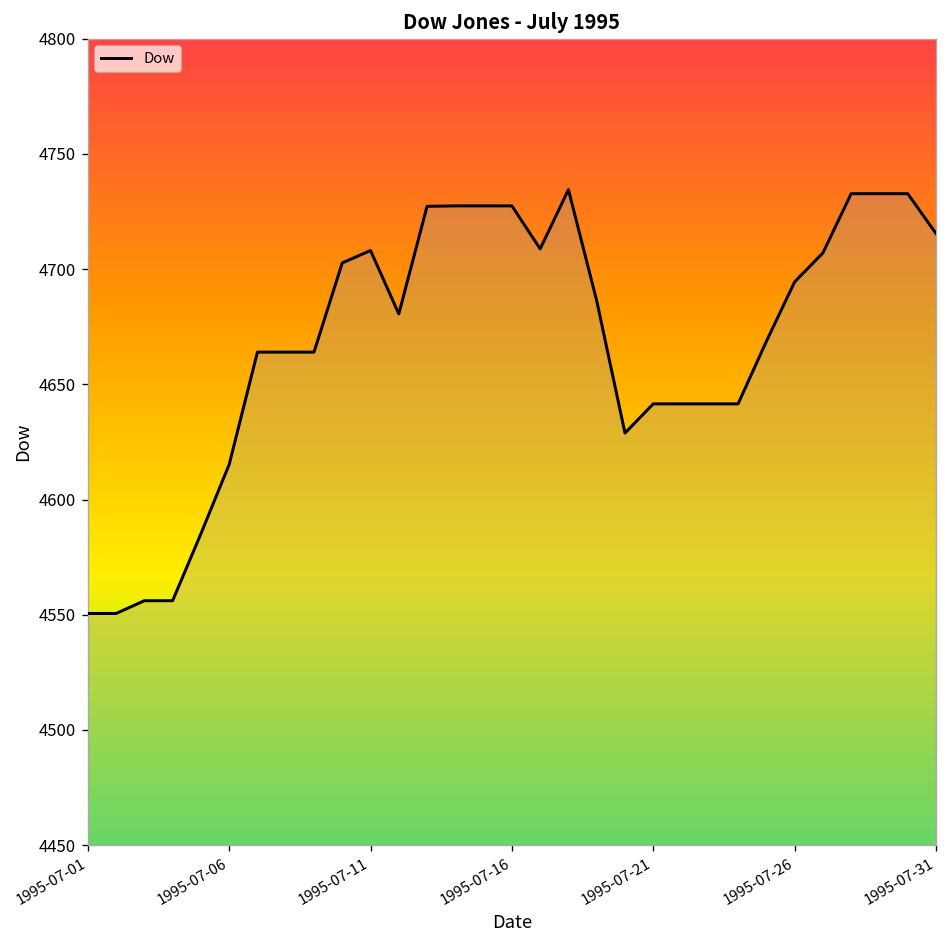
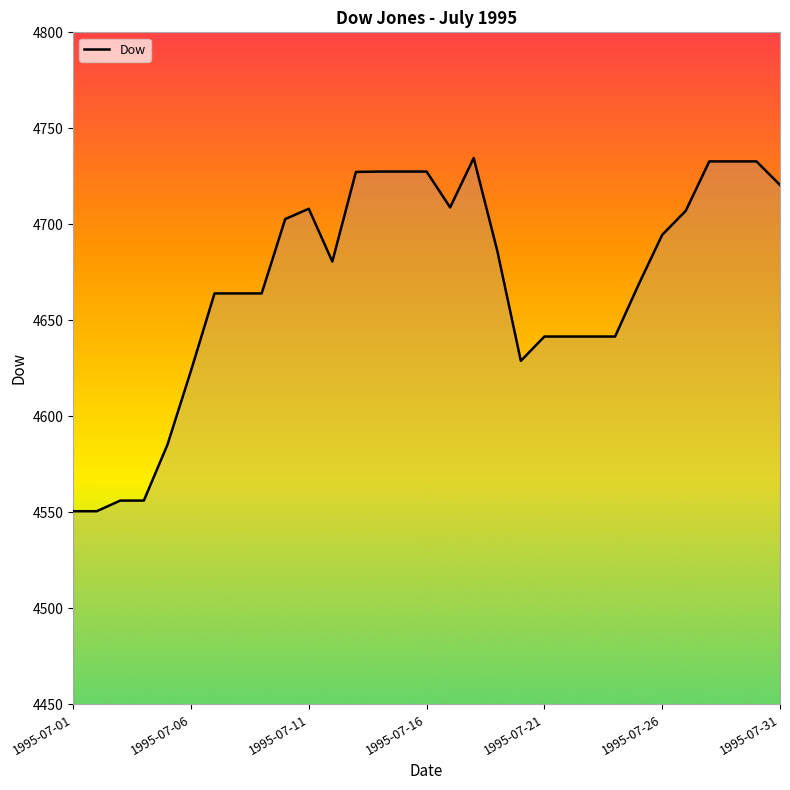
1995-07-06: 4615 -> 4624
1995-07-31: 4716 -> 4720
